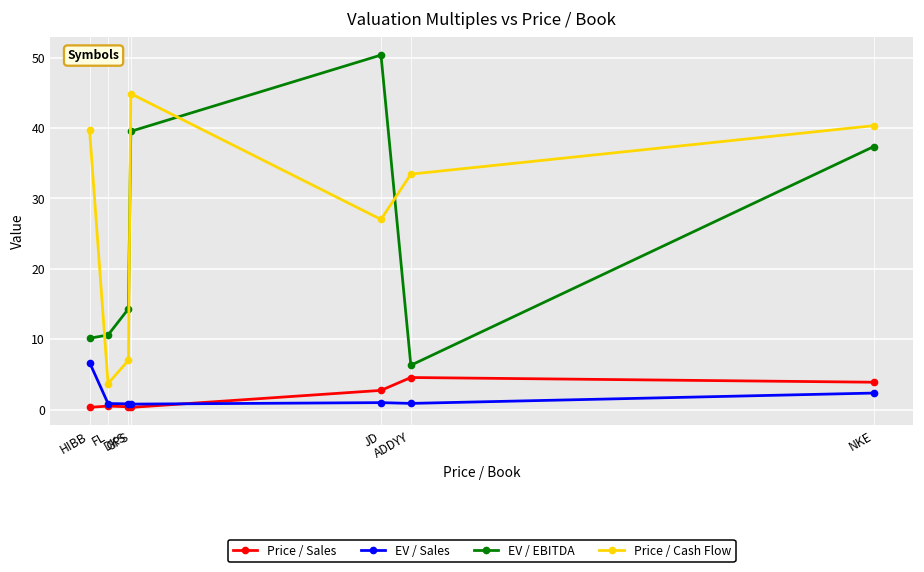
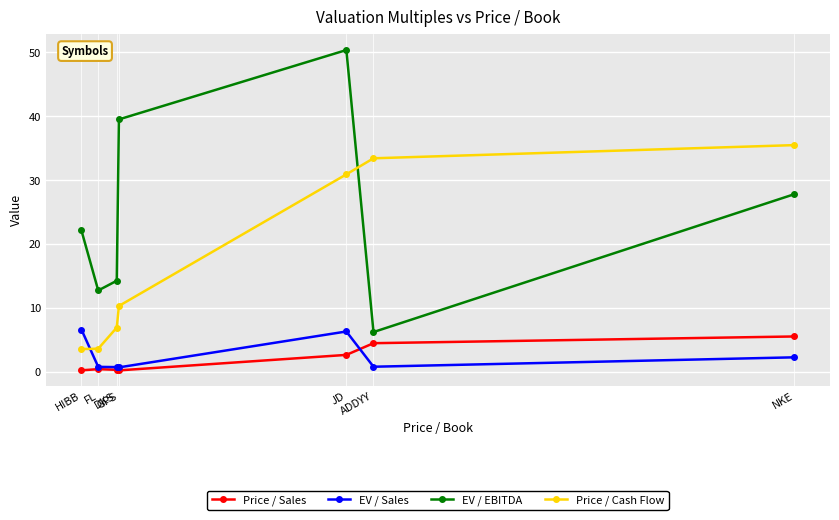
EV / EBITDA, HIBB: 10 -> 22
Price / Cash Flow, HIBB: 40 -> 4
EV / EBITDA, FL: 11 -> 13
Price / Cash Flow, GPS: 45 -> 10
EV / Sales, JD: 1 -> 6
Price / Cash Flow, JD: 27 -> 31
Price / Sales, NKE: 4 -> 6
EV / EBITDA, NKE: 37 -> 28
Price / Cash Flow, NKE: 40 -> 36
